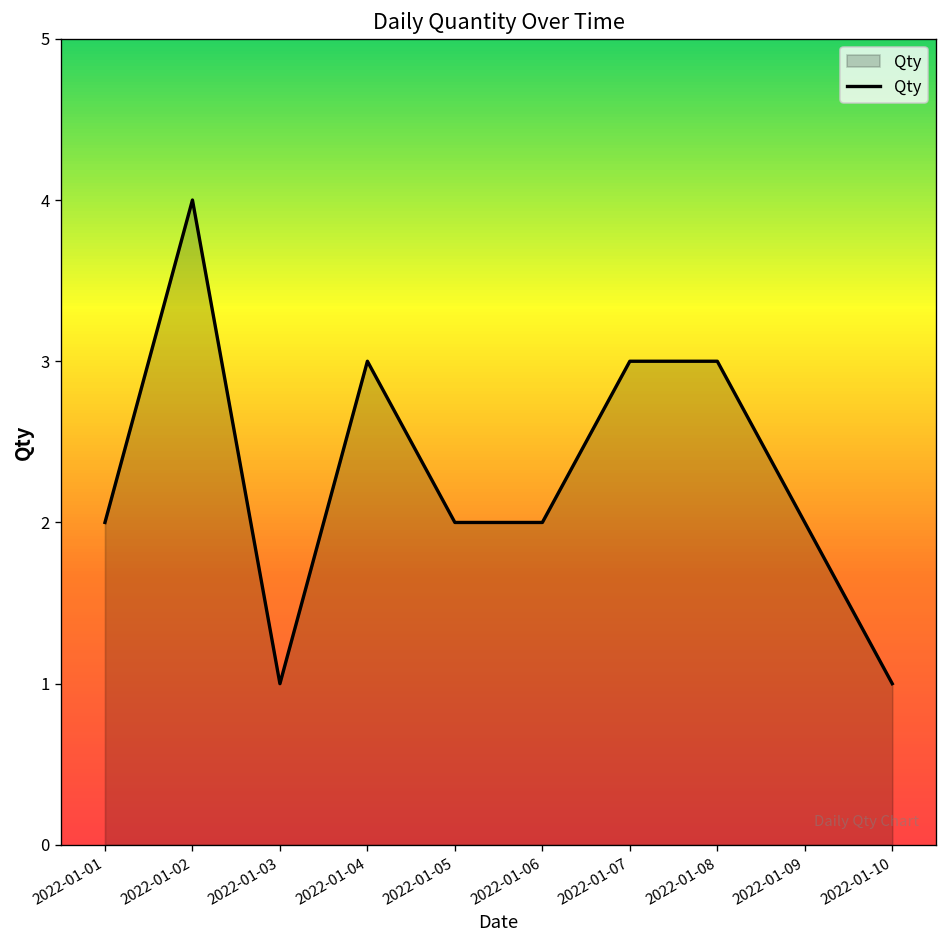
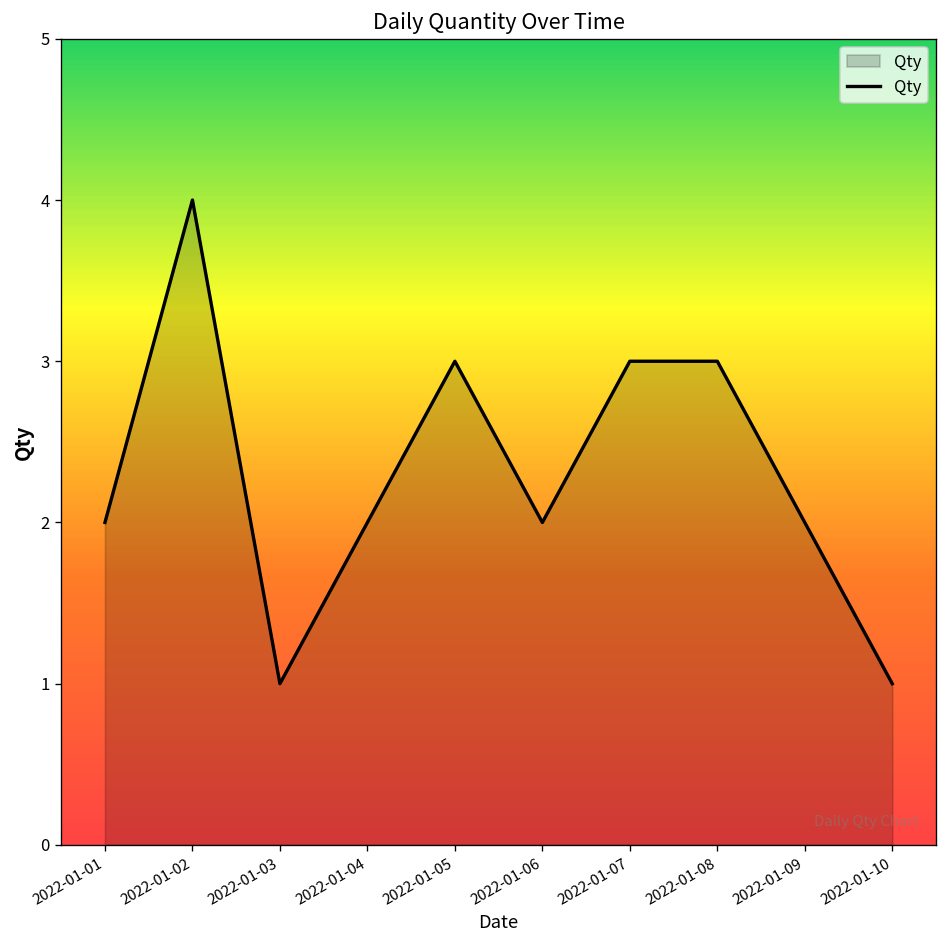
2022-01-04: 3 -> 2
2022-01-05: 2 -> 3
